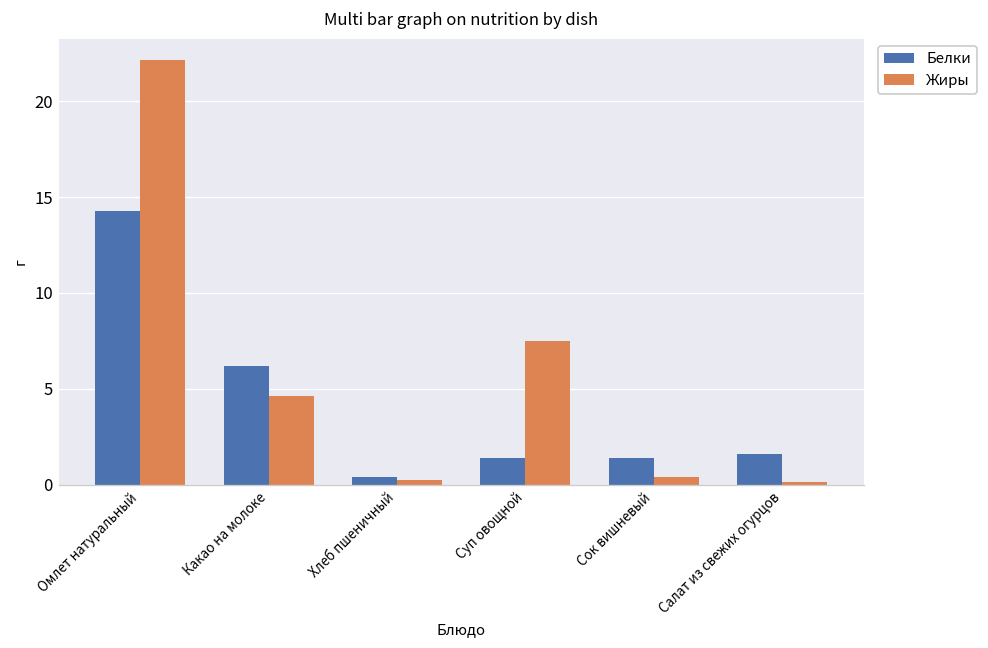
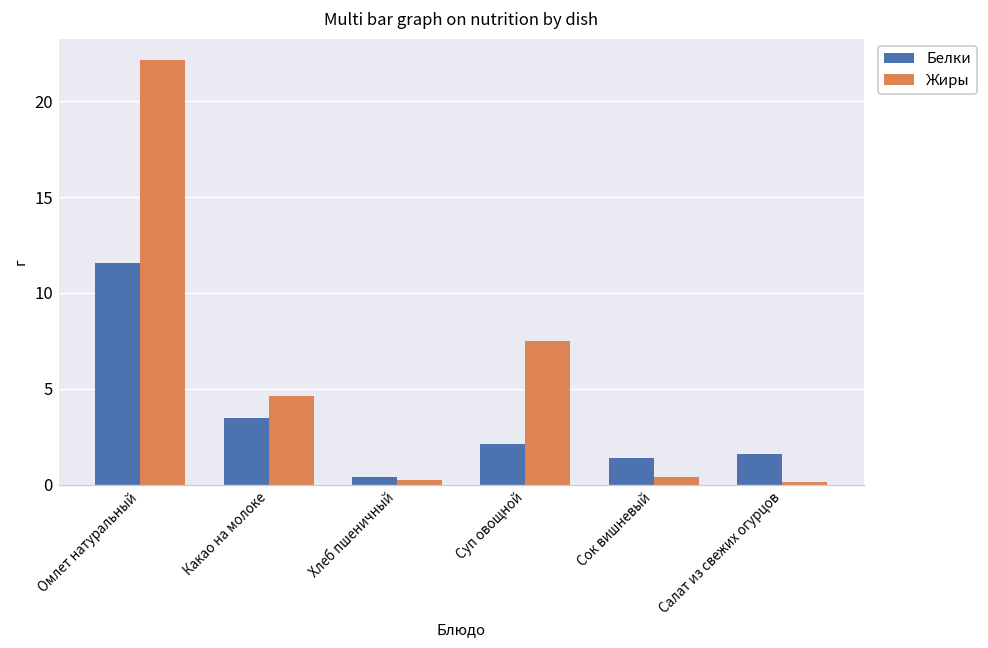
Белки, Омлет натуральный: 14.3 -> 11.5
Белки, Какао на молоке: 6.2 -> 3.5
Белки, Суп овощной: 1.4 -> 2.1
